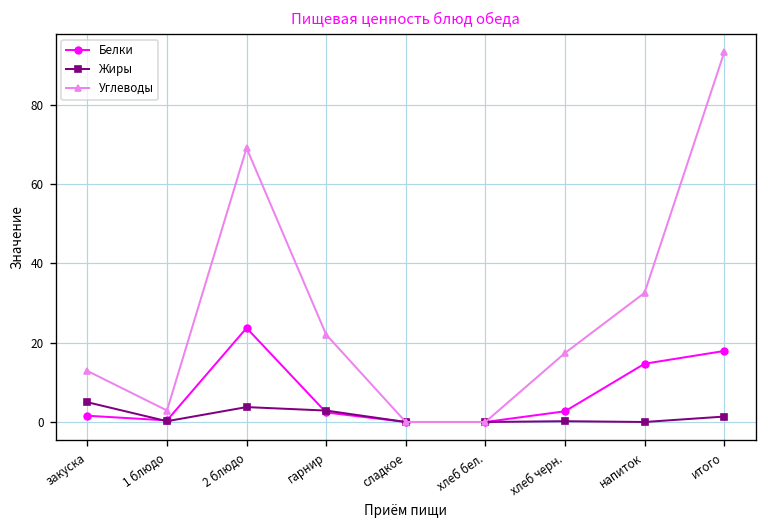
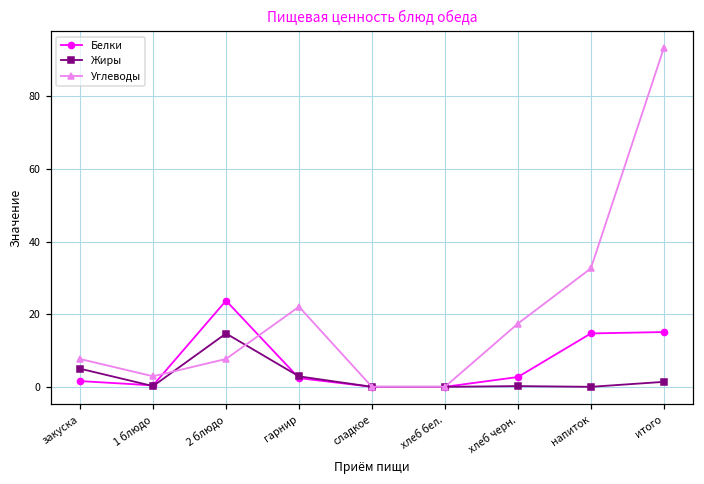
Углеводы, закуска: 13 -> 8
Жиры, 2 блюдо: 4 -> 15
Углеводы, 2 блюдо: 69 -> 8
Белки, итого: 18 -> 15
